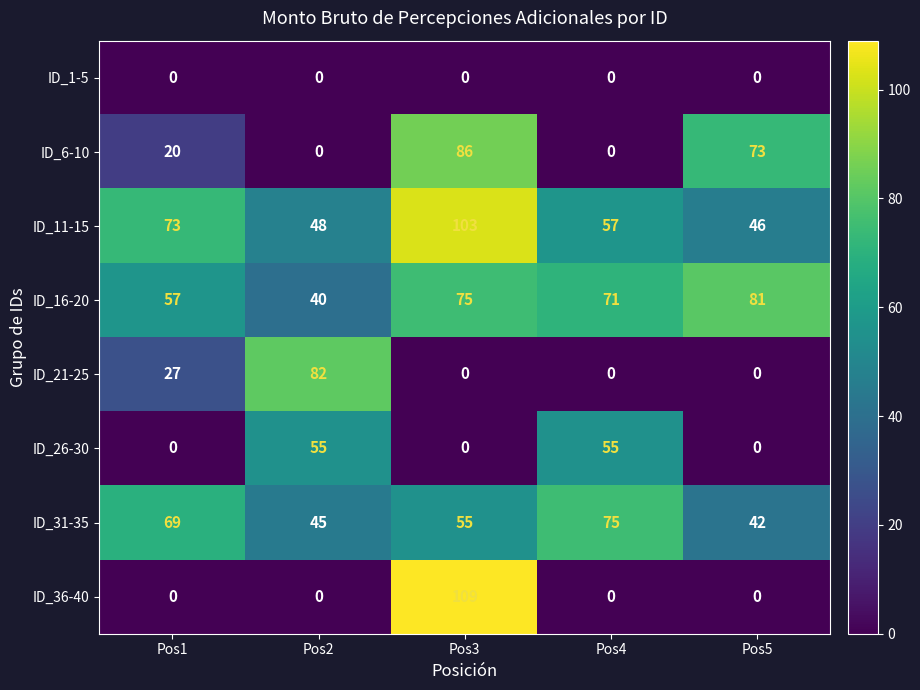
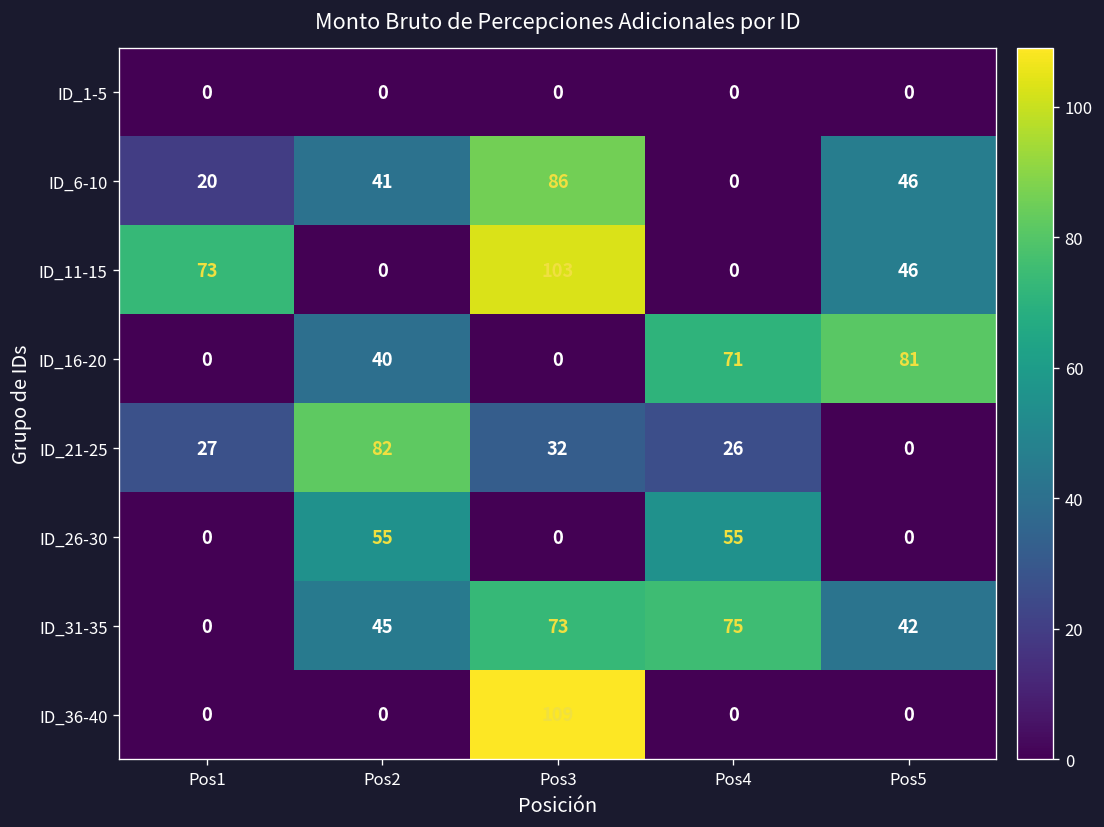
ID_6-10, Pos2: 0 -> 41
ID_6-10, Pos5: 73 -> 46
ID_11-15, Pos2: 48 -> 0
ID_11-15, Pos4: 57 -> 0
ID_16-20, Pos1: 57 -> 0
ID_16-20, Pos3: 75 -> 0
ID_21-25, Pos3: 0 -> 32
ID_21-25, Pos4: 0 -> 26
ID_31-35, Pos1: 69 -> 0
ID_31-35, Pos3: 55 -> 73
